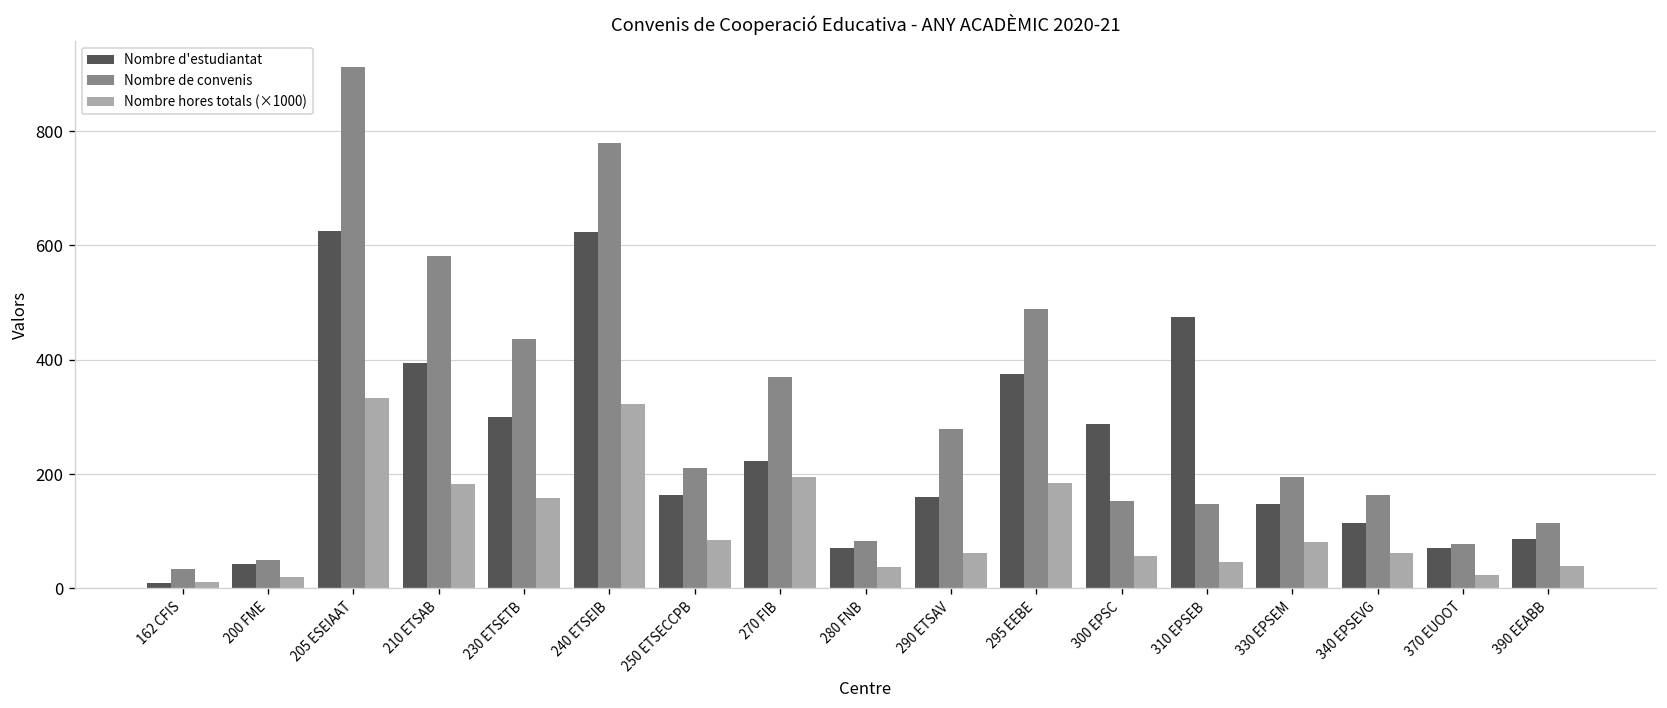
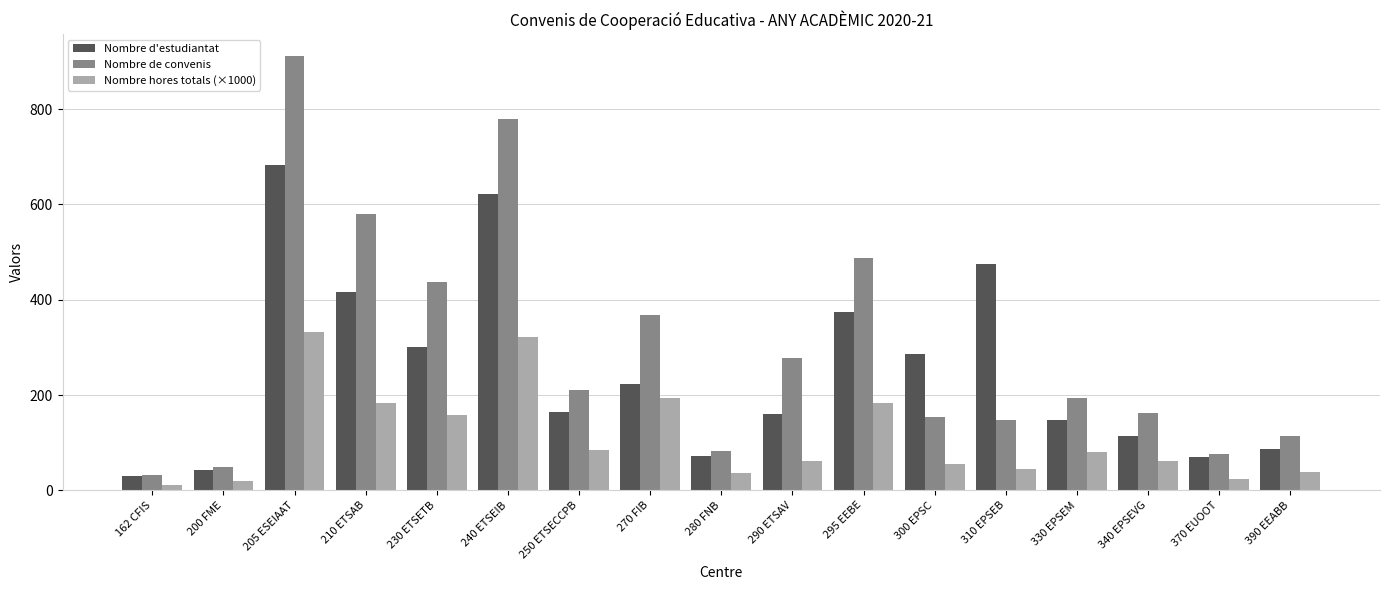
Nombre d'estudiantat, 162 CFIS: 10 -> 30
Nombre d'estudiantat, 205 ESEIAAT: 630 -> 680
Nombre d'estudiantat, 210 ETSAB: 400 -> 420
